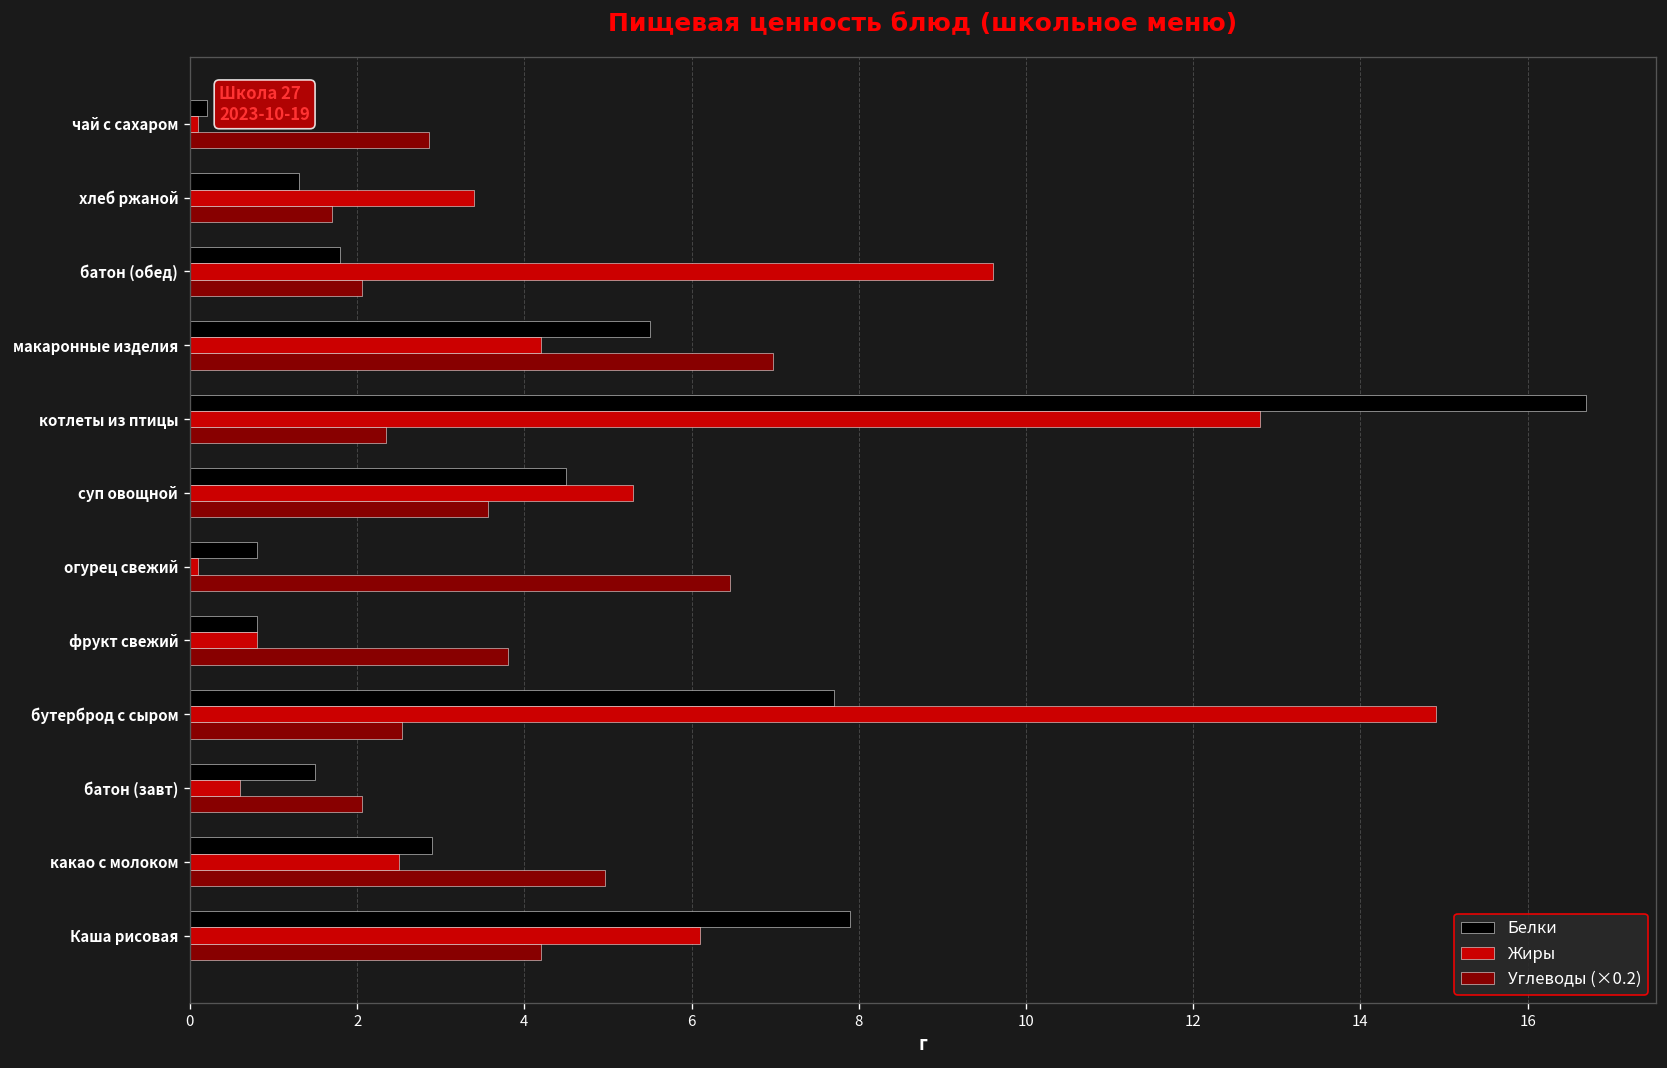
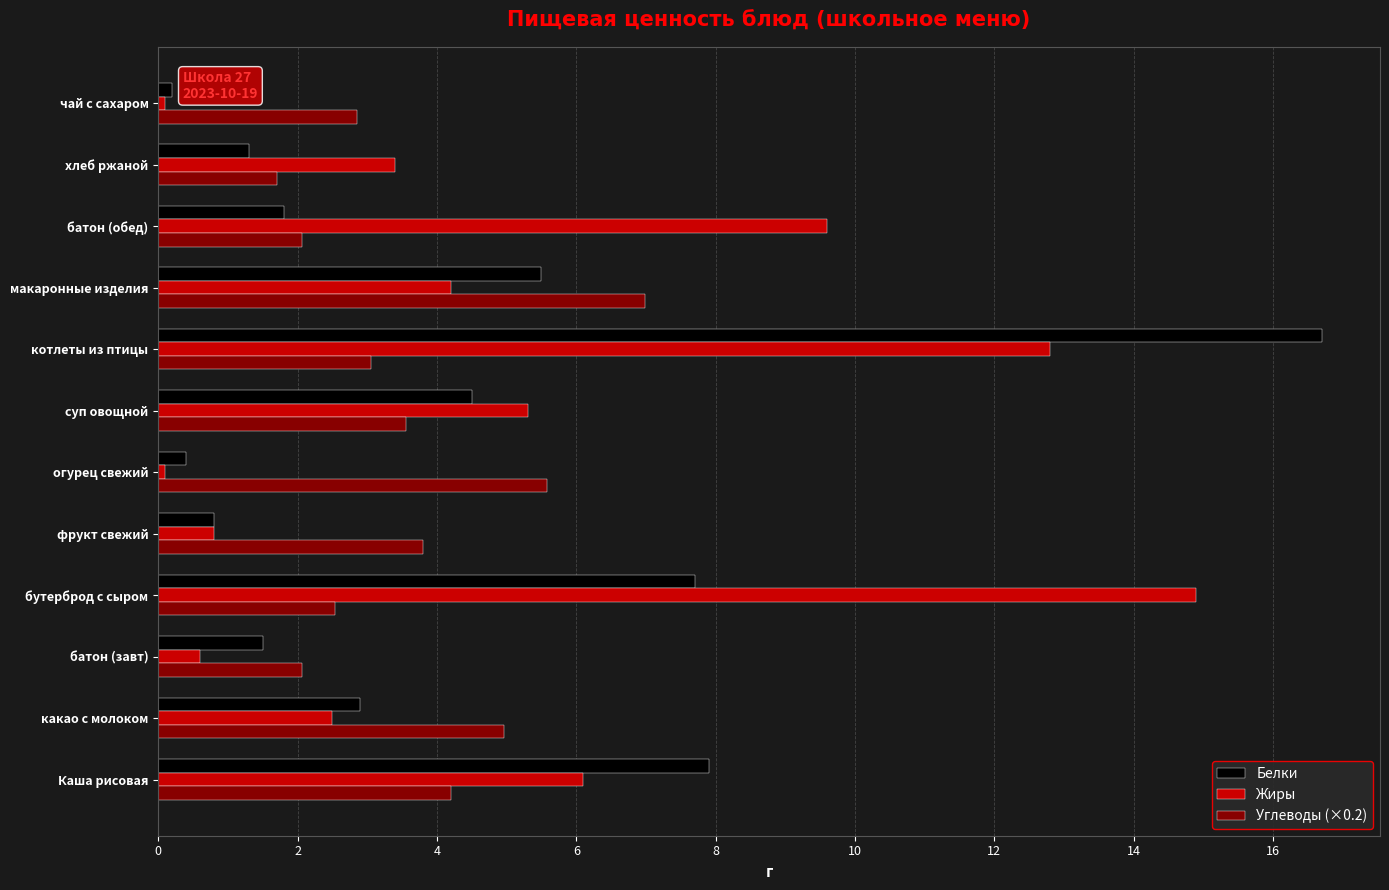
Углеводы (×0.2), котлеты из птицы: 2.3 -> 3.1
Белки, огурец свежий: 0.8 -> 0.4
Углеводы (×0.2), огурец свежий: 6.5 -> 5.6
